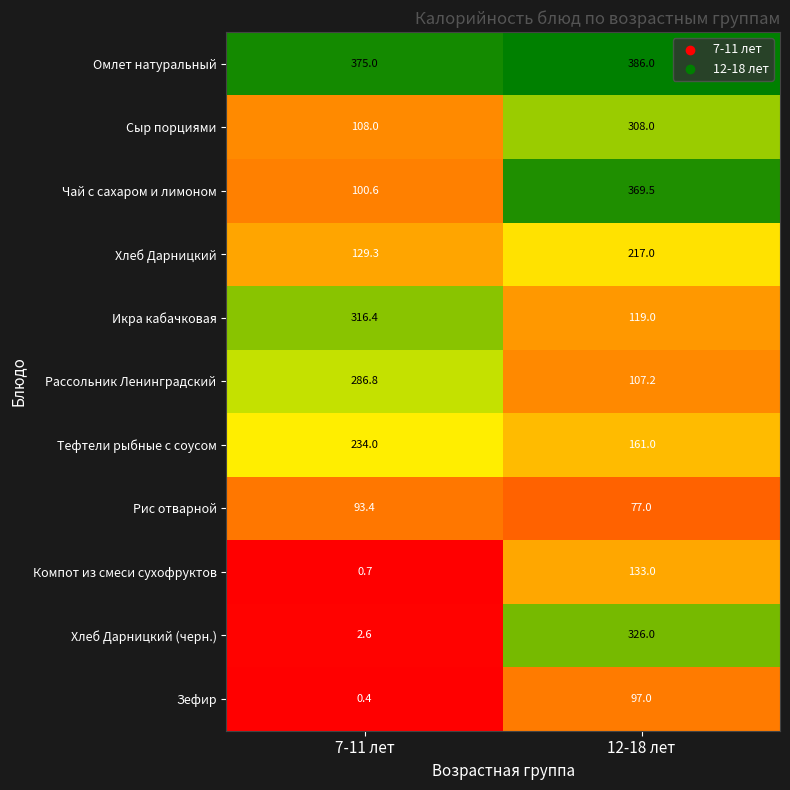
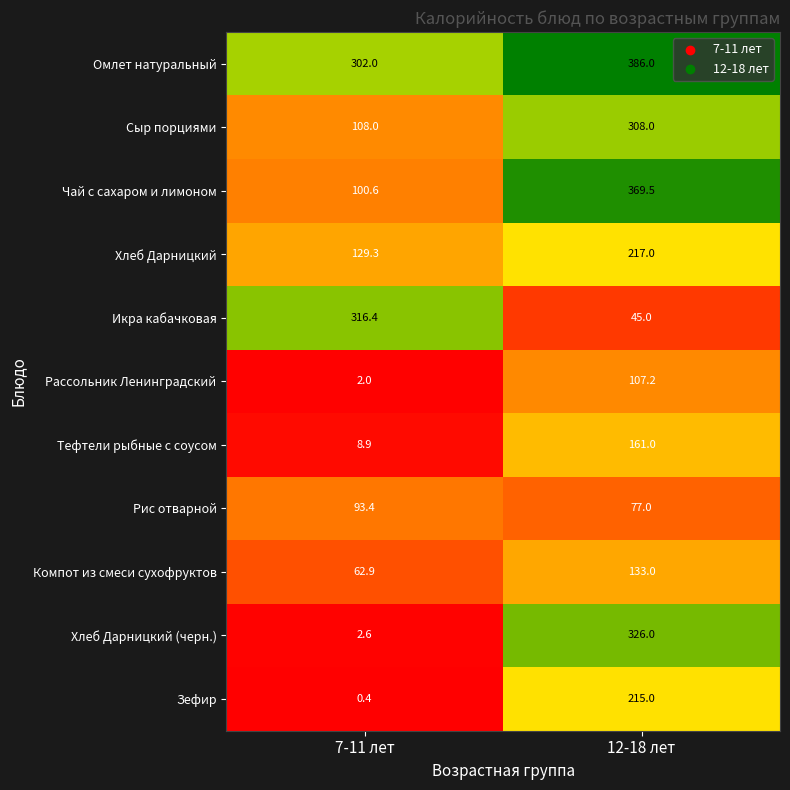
Омлет натуральный, 7-11 лет: 375.0 -> 302.0
Икра кабачковая, 12-18 лет: 119.0 -> 45.0
Рассольник Ленинградский, 7-11 лет: 286.8 -> 2.0
Тефтели рыбные с соусом, 7-11 лет: 234.0 -> 8.9
Компот из смеси сухофруктов, 7-11 лет: 0.7 -> 62.9
Зефир, 12-18 лет: 97.0 -> 215.0
